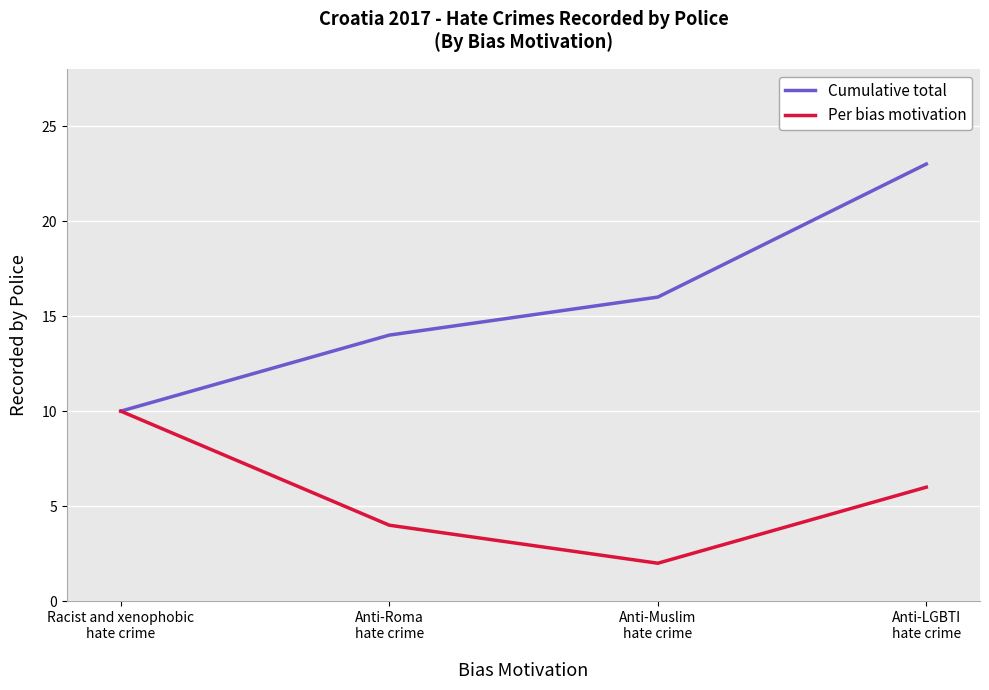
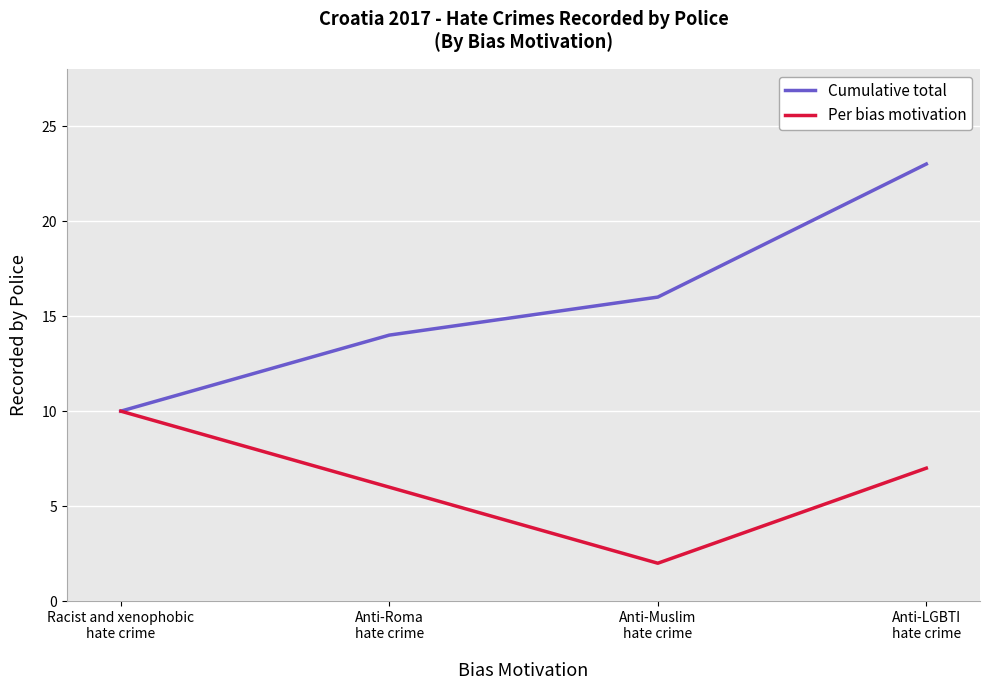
Per bias motivation, Anti-Roma hate crime: 4 -> 6
Per bias motivation, Anti-LGBTI hate crime: 6 -> 7
